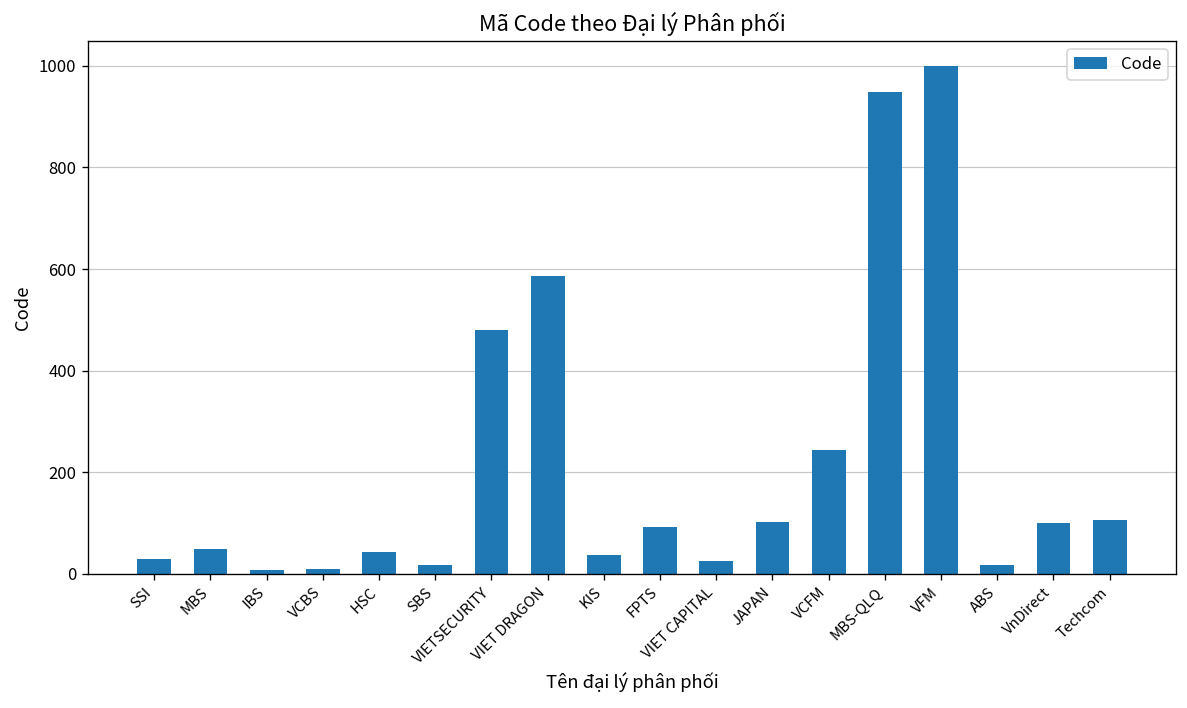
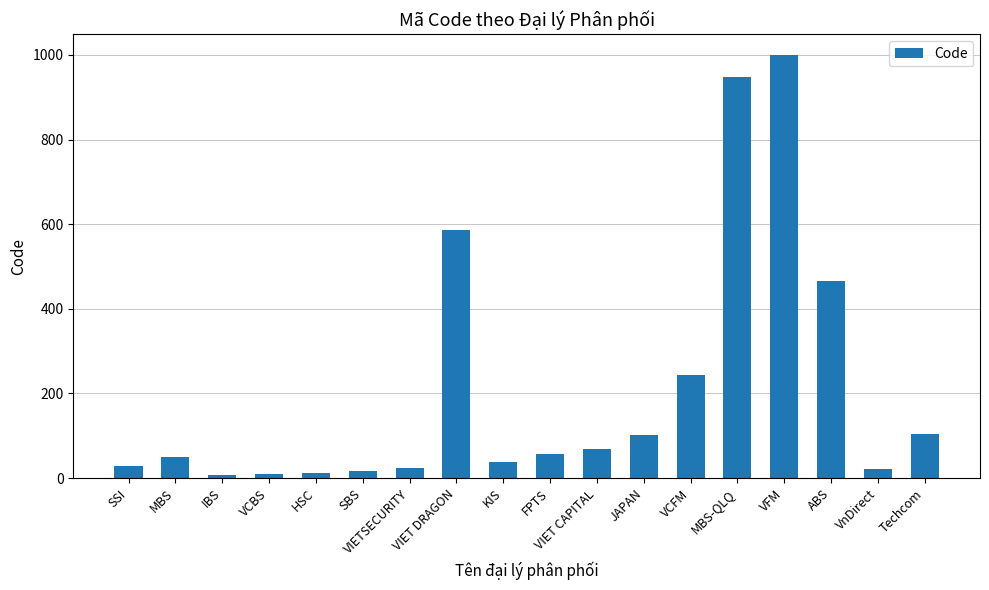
HSC: 40 -> 10
VIETSECURITY: 480 -> 20
FPTS: 90 -> 60
VIET CAPITAL: 20 -> 70
ABS: 20 -> 470
VnDirect: 100 -> 20
